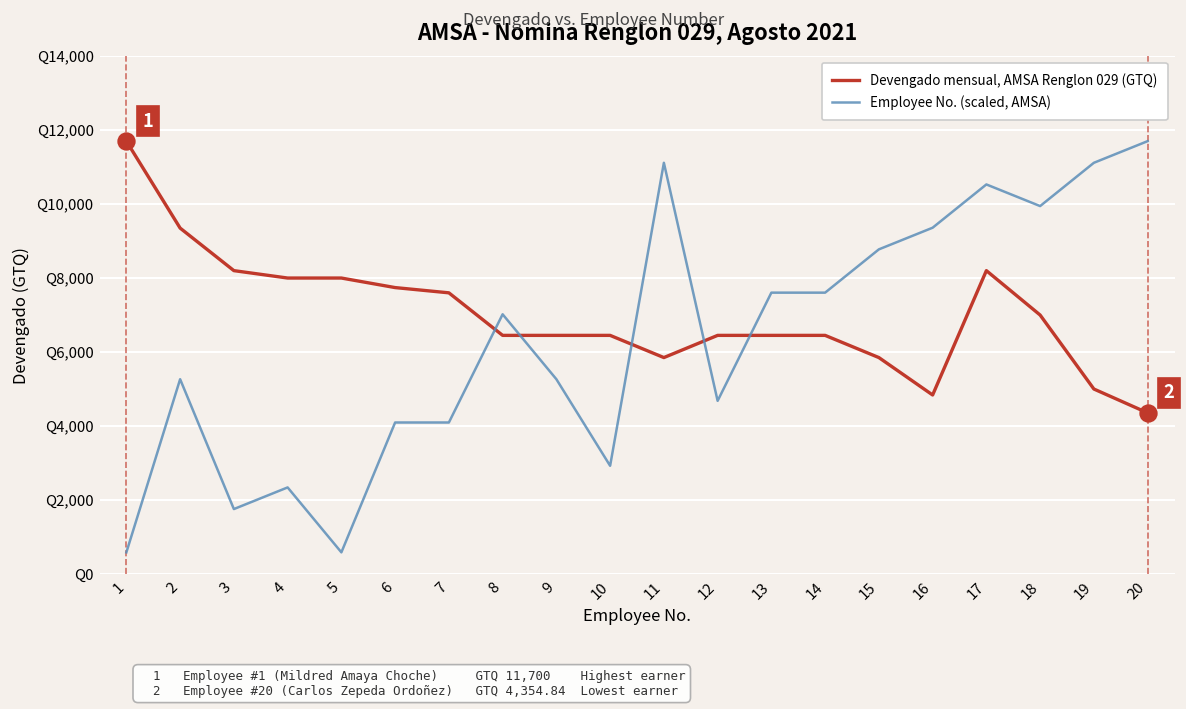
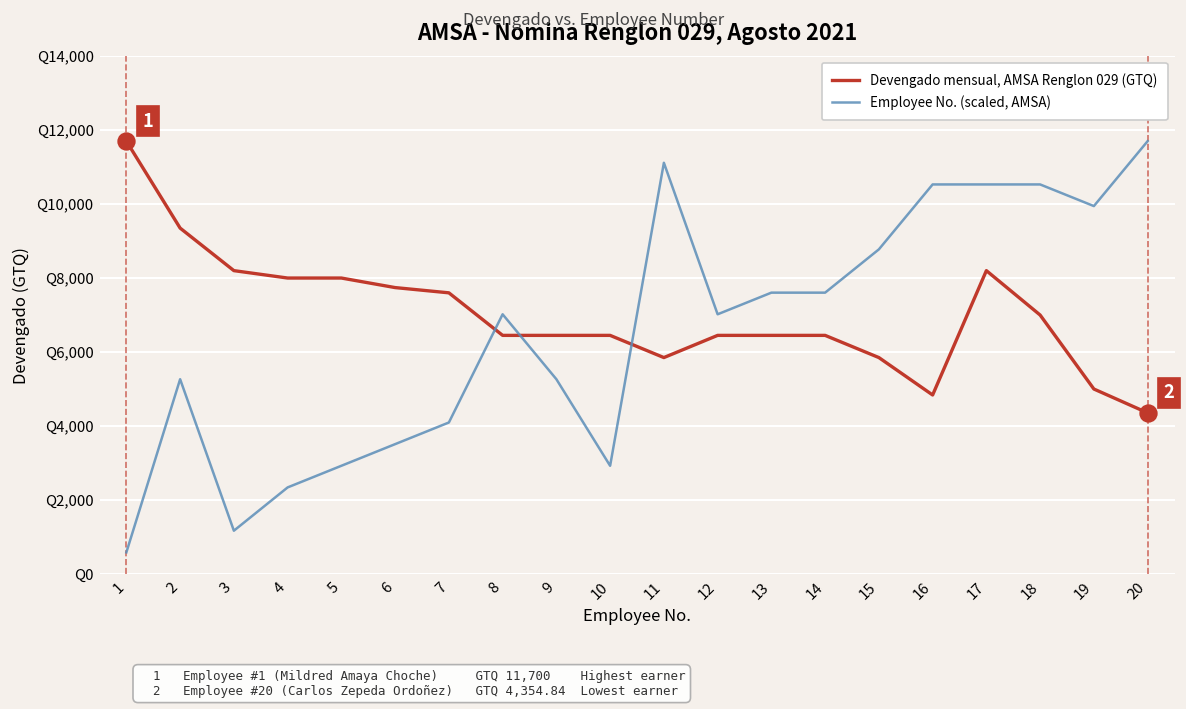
Employee No. (scaled, AMSA), 3: Q1,800 -> Q1,200
Employee No. (scaled, AMSA), 5: Q600 -> Q2,900
Employee No. (scaled, AMSA), 6: Q4,100 -> Q3,500
Employee No. (scaled, AMSA), 12: Q4,700 -> Q7,000
Employee No. (scaled, AMSA), 16: Q9,400 -> Q10,500
Employee No. (scaled, AMSA), 18: Q9,900 -> Q10,500
Employee No. (scaled, AMSA), 19: Q11,100 -> Q9,900
